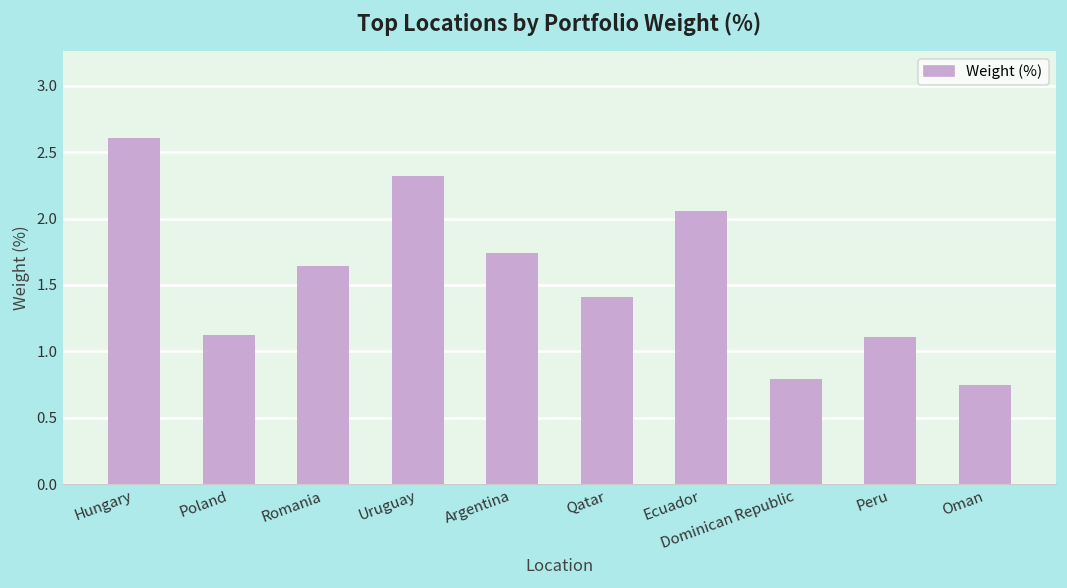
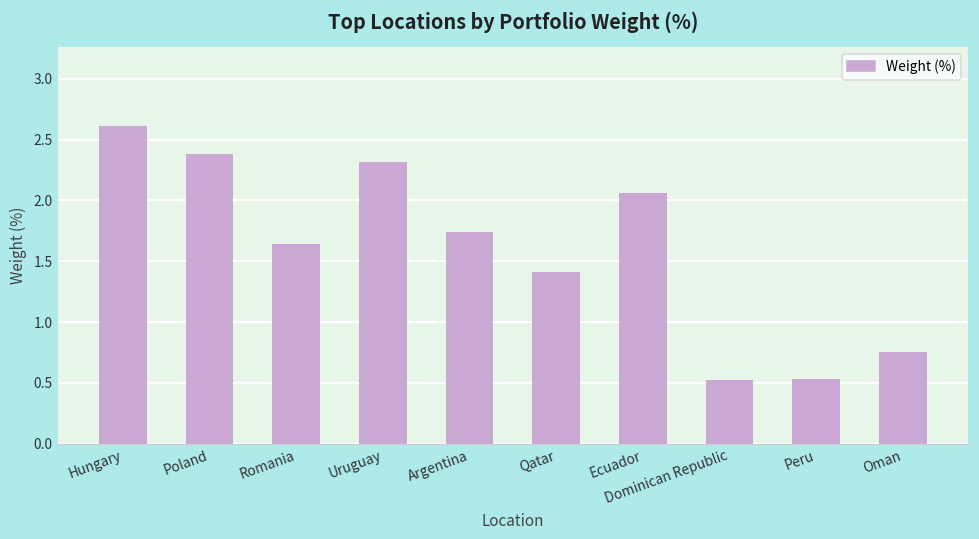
Poland: 1.12 -> 2.38
Dominican Republic: 0.79 -> 0.52
Peru: 1.11 -> 0.53
